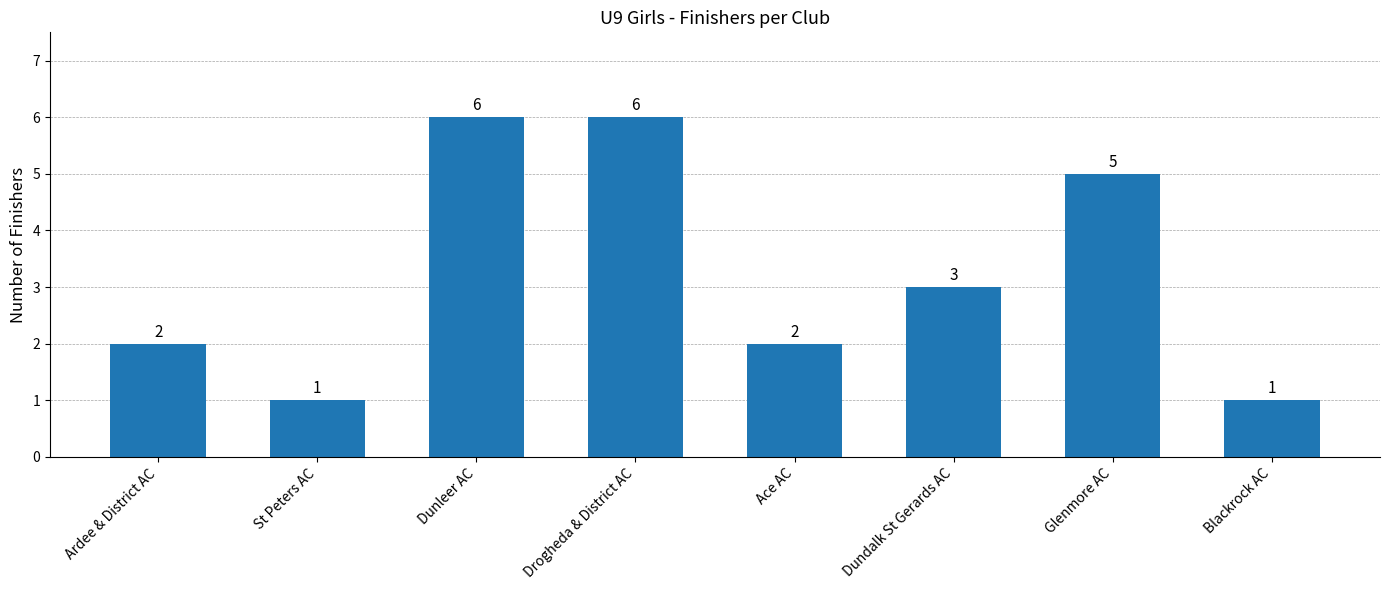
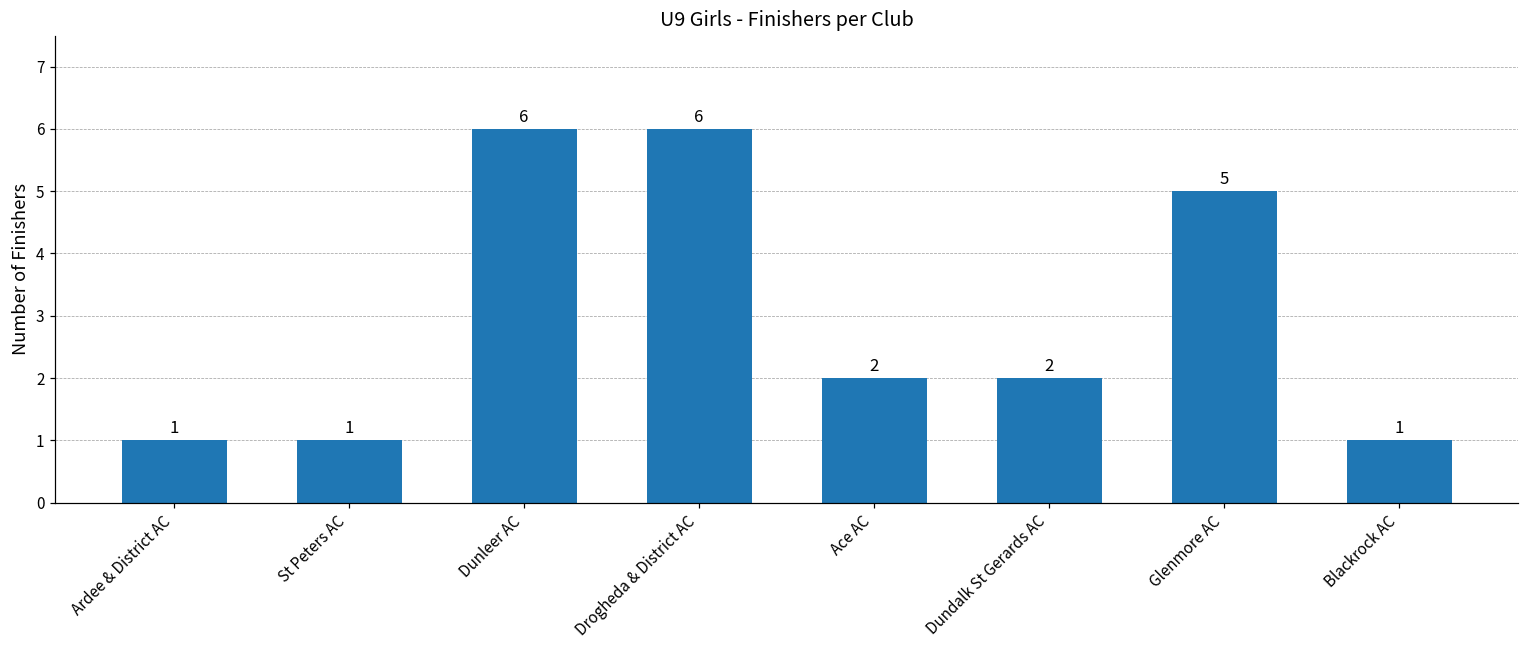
Ardee & District AC: 2 -> 1
Dundalk St Gerards AC: 3 -> 2
